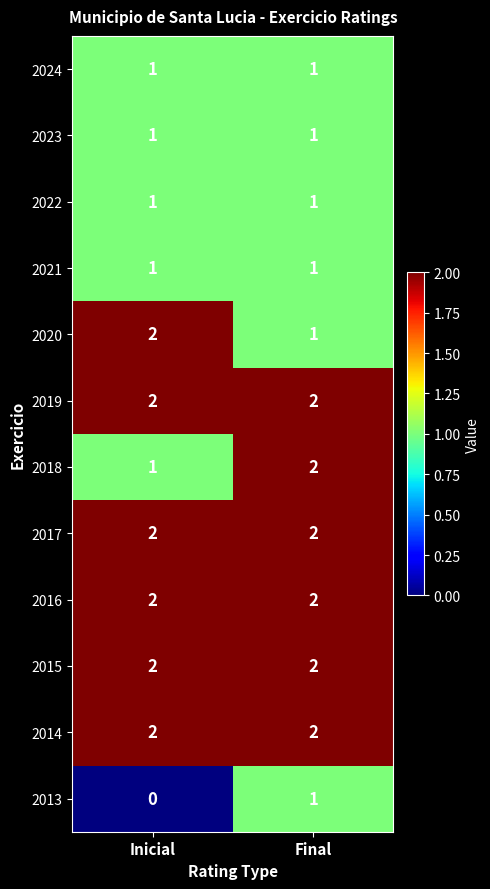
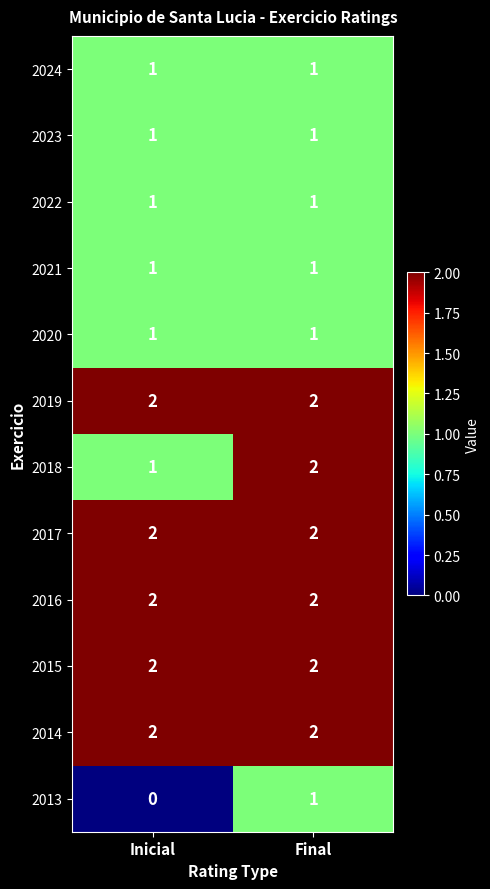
2020, Inicial: 2 -> 1
